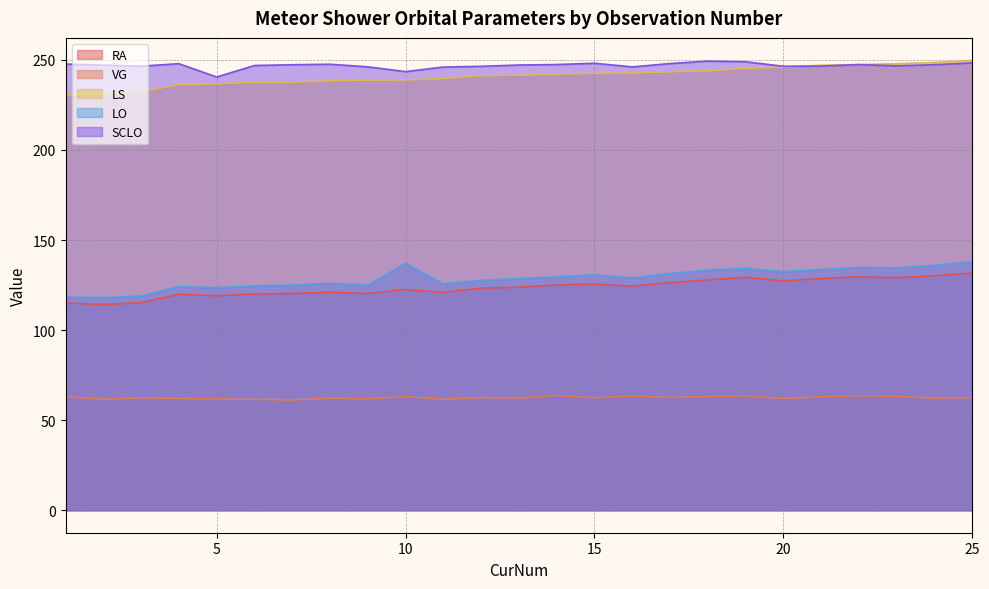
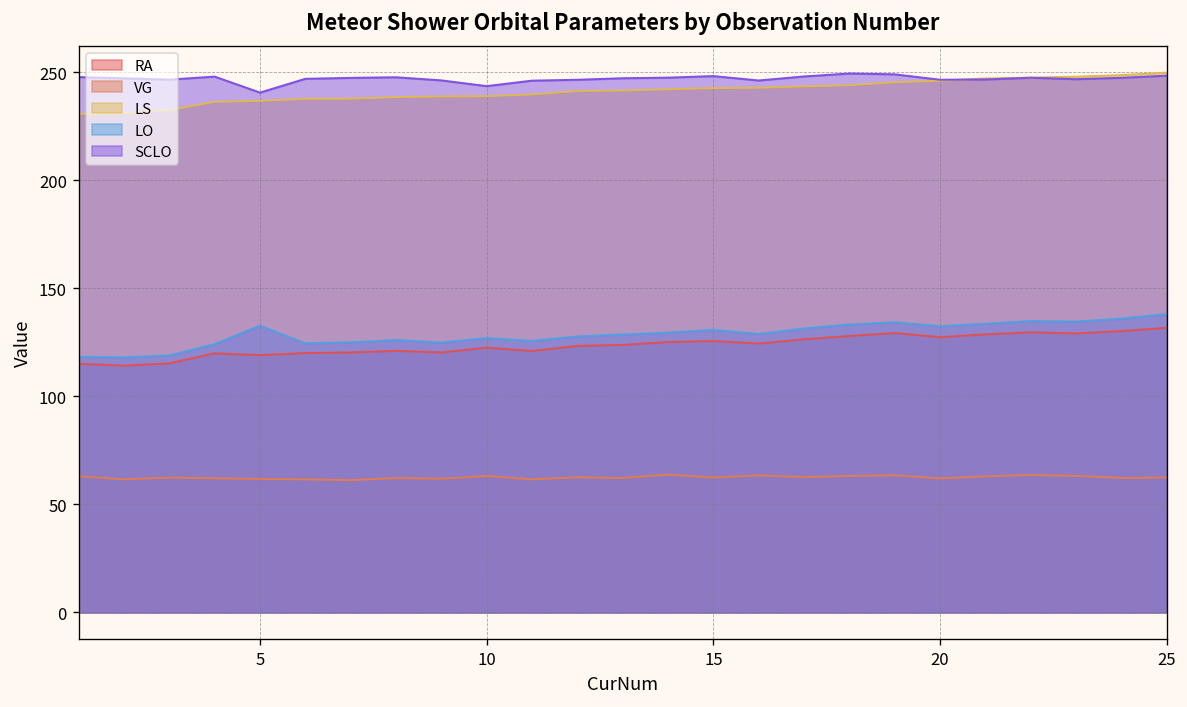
LO, 5: 124 -> 133
LO, 10: 137 -> 127
